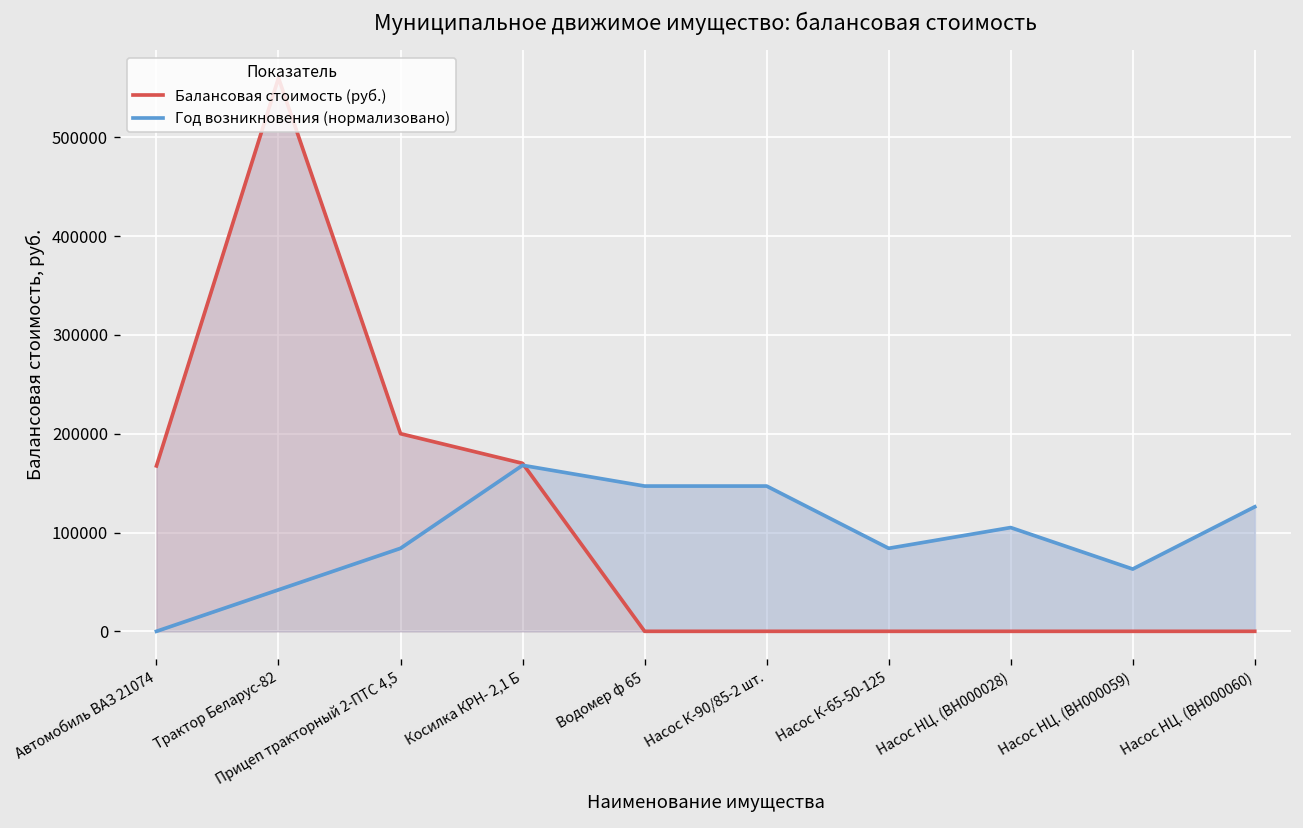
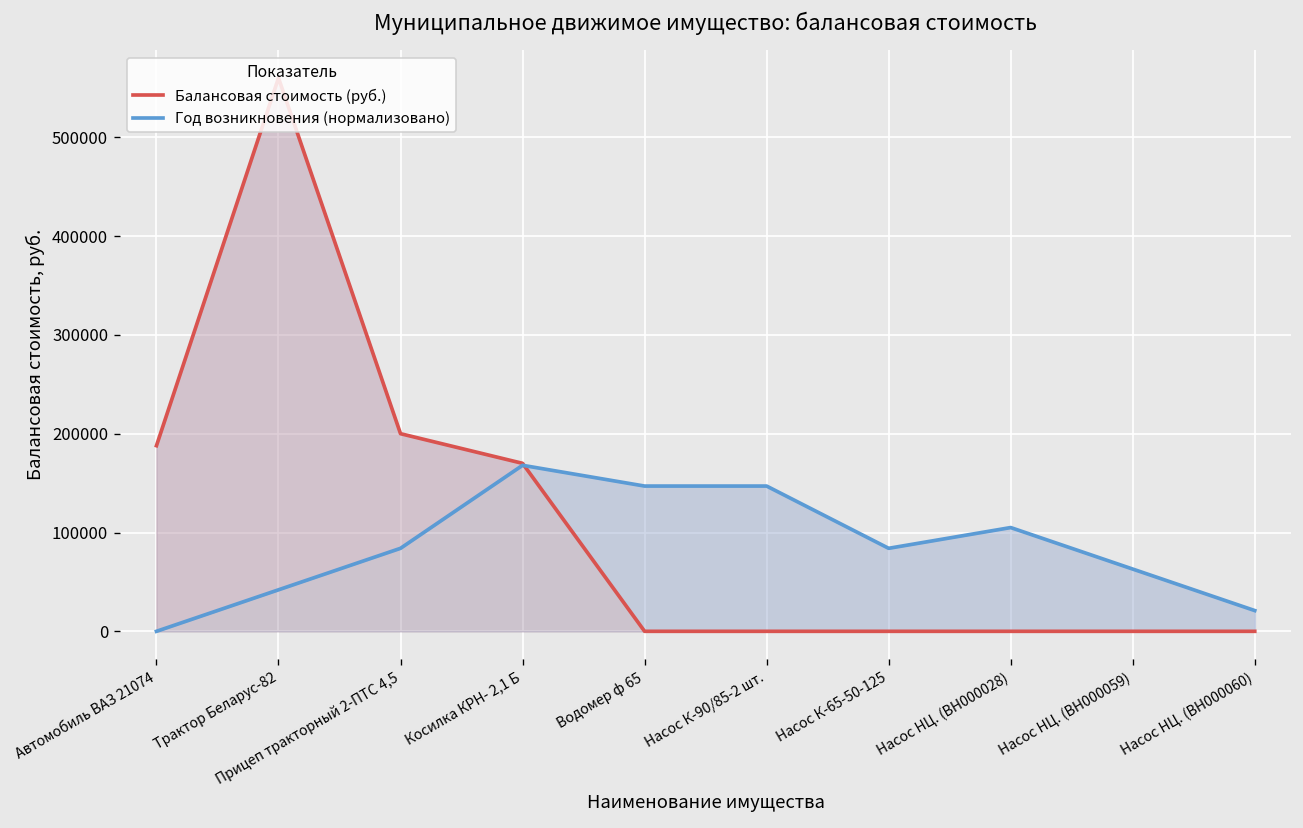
Балансовая стоимость (руб.), Автомобиль ВАЗ 21074: 170000 -> 190000
Год возникновения (нормализовано), Насос НЦ. (ВН000060): 130000 -> 20000
